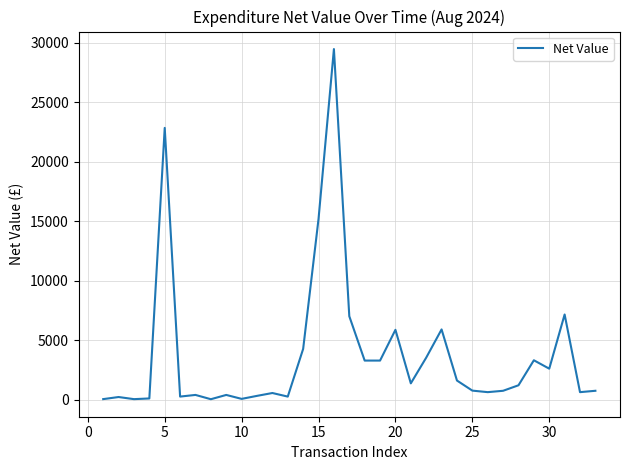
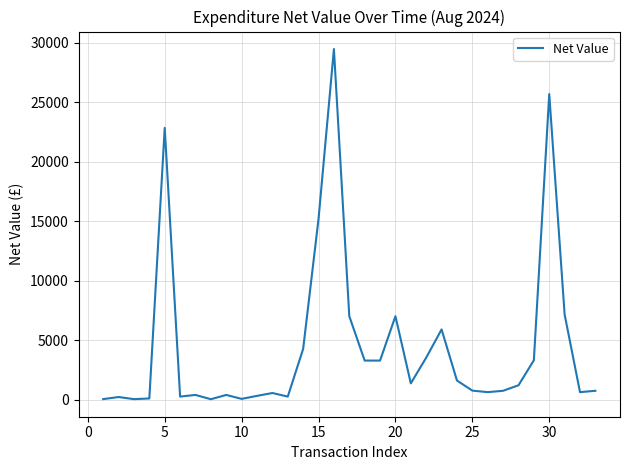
20: 5900 -> 7000
30: 2600 -> 25700
